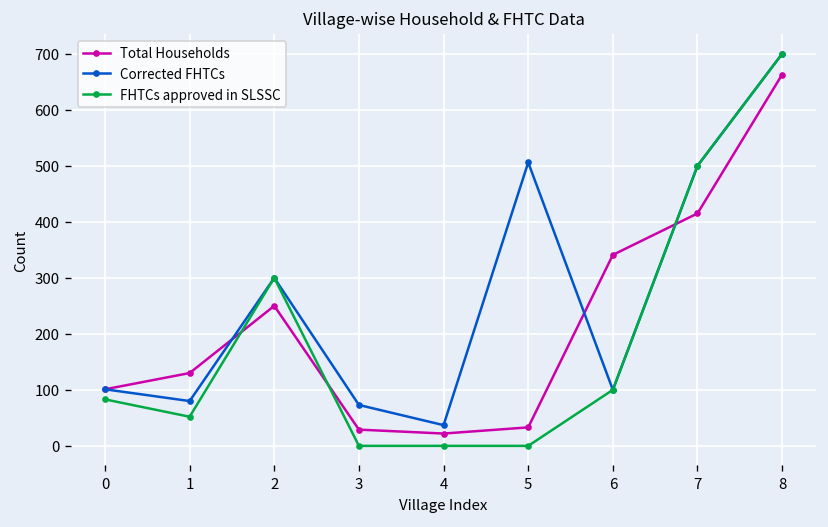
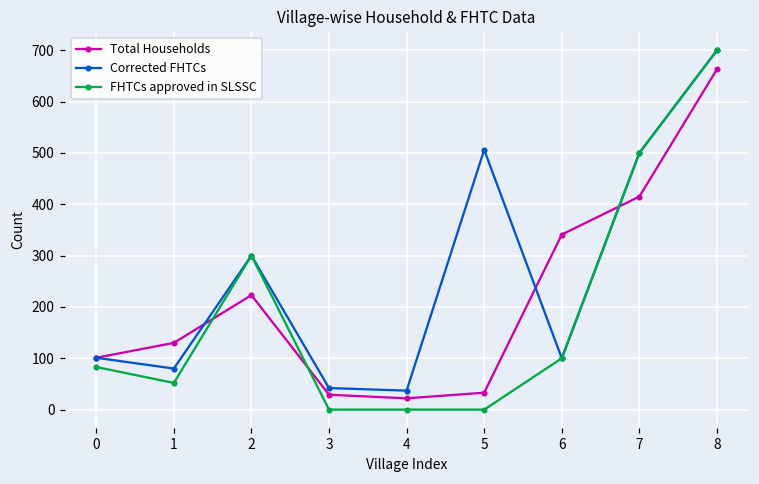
Total Households, 2: 250 -> 220
Corrected FHTCs, 3: 70 -> 40
